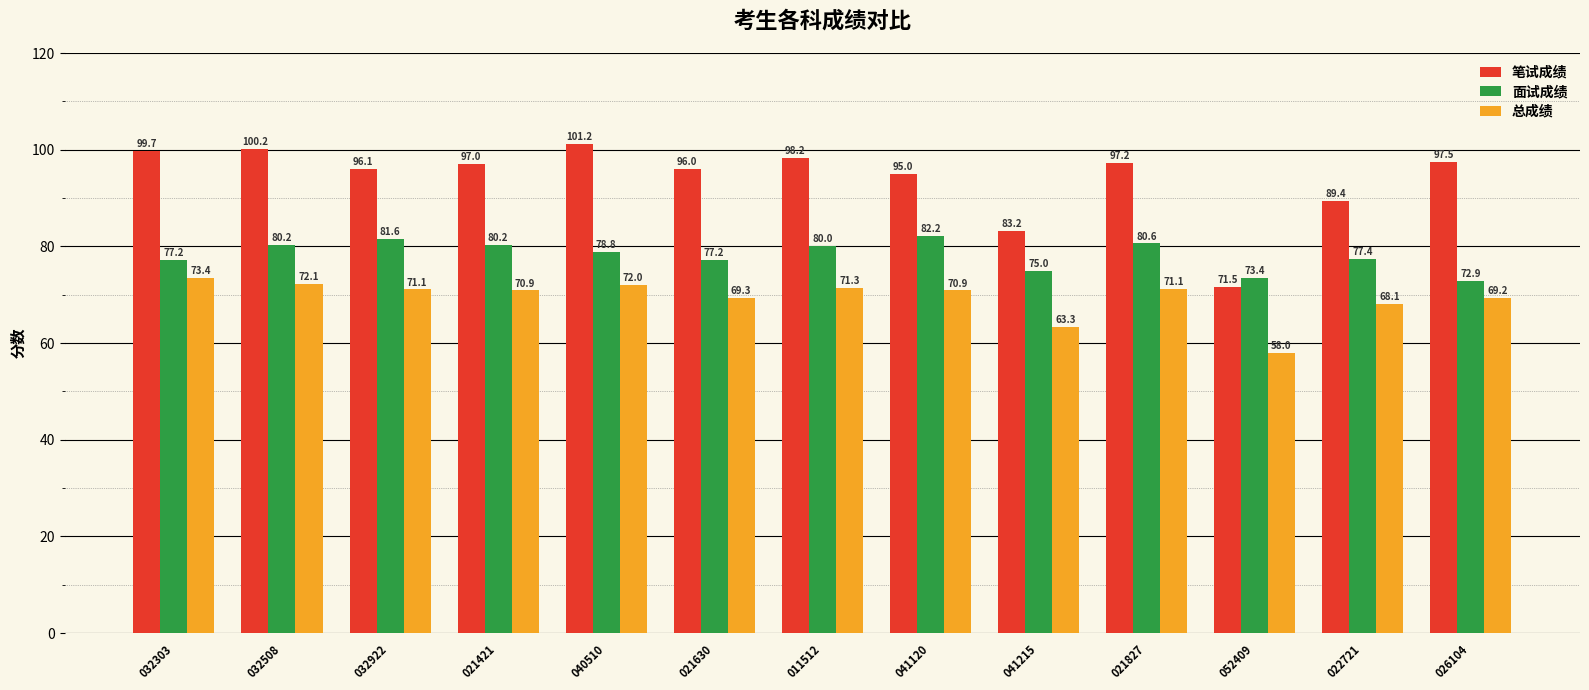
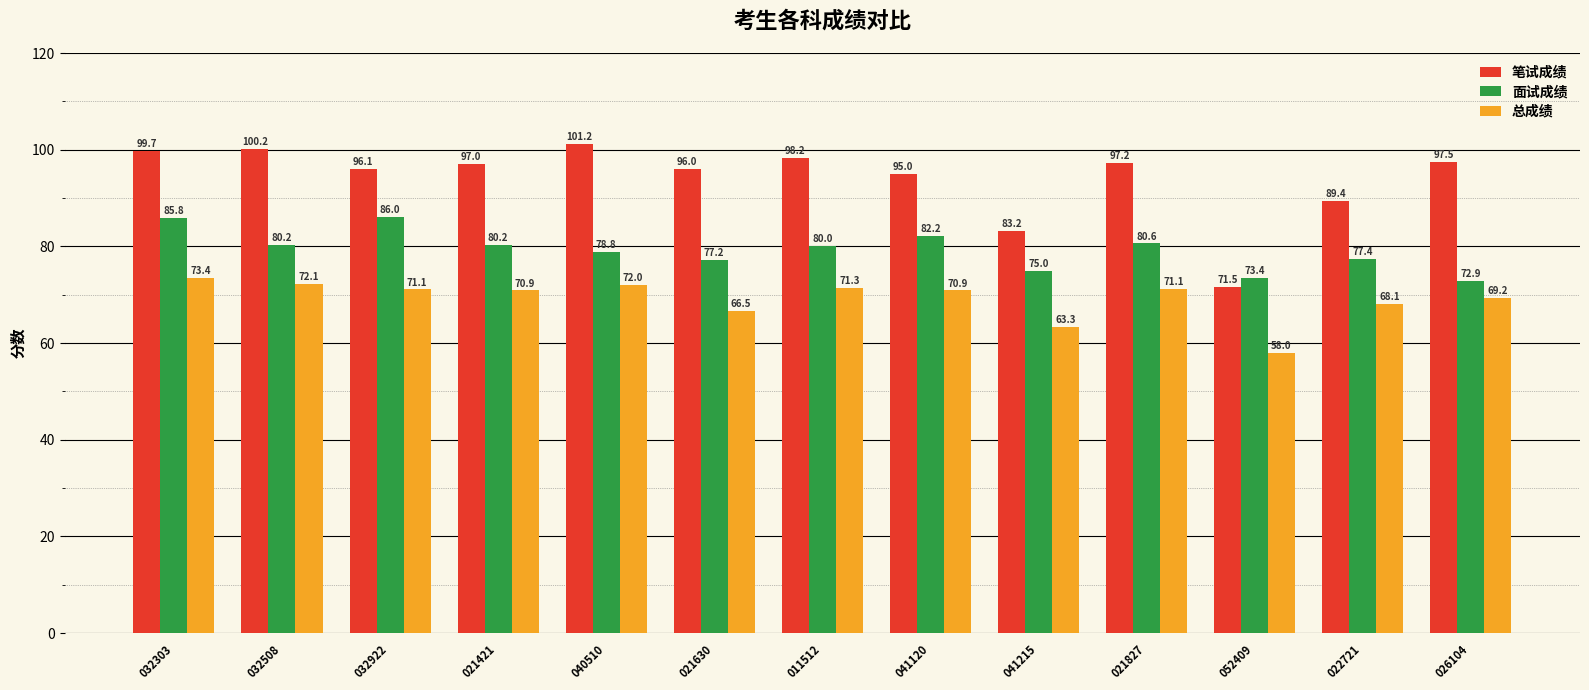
面试成绩, 032303: 77.2 -> 85.8
面试成绩, 032922: 81.6 -> 86.0
总成绩, 021630: 69.3 -> 66.5
